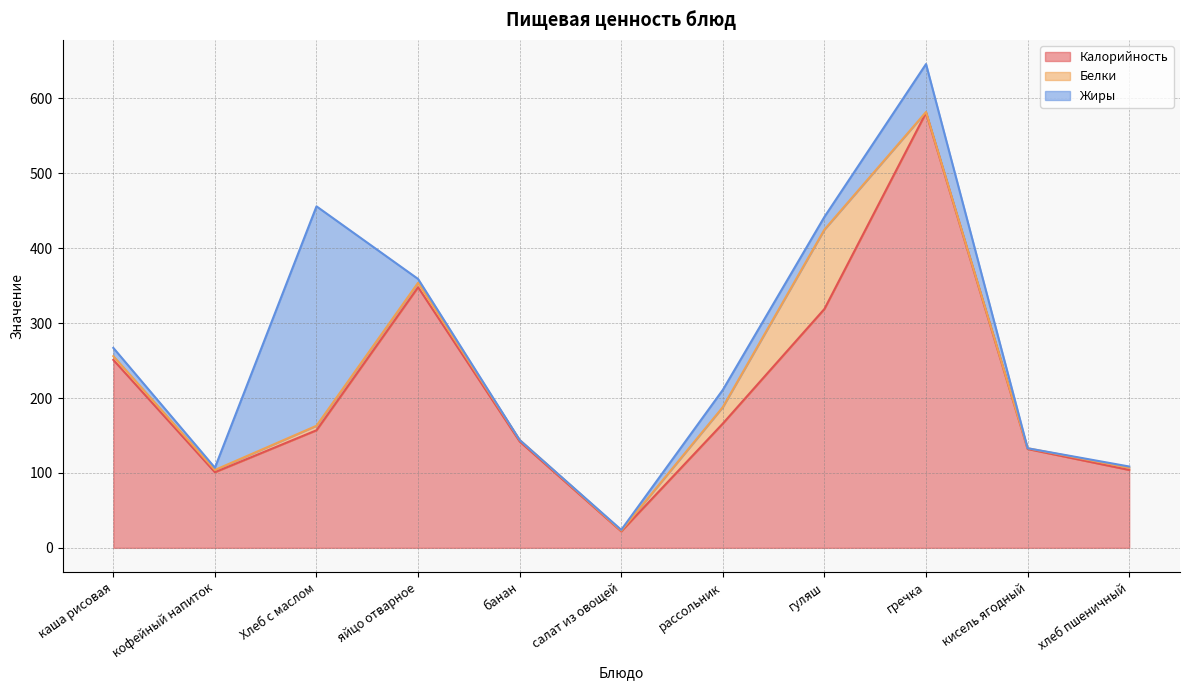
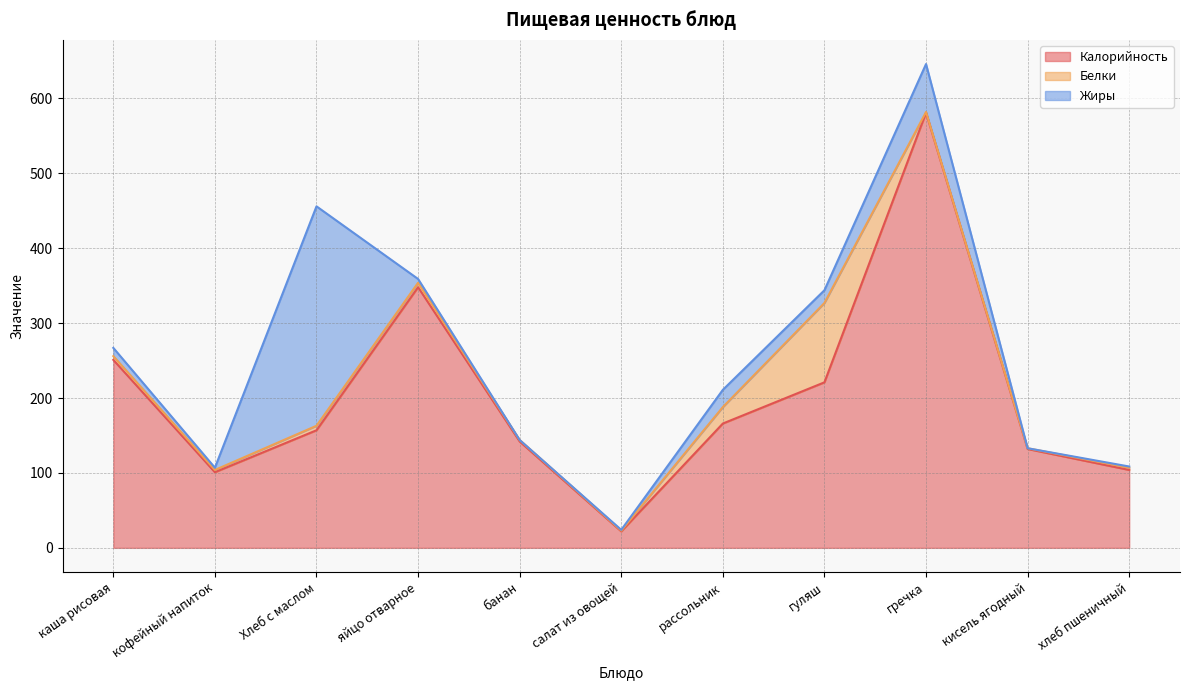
Калорийность, гуляш: 320 -> 220
